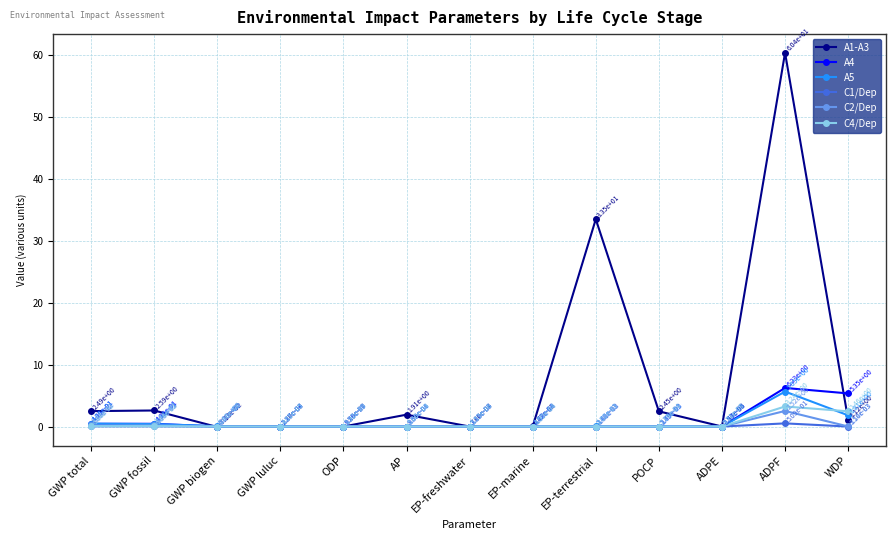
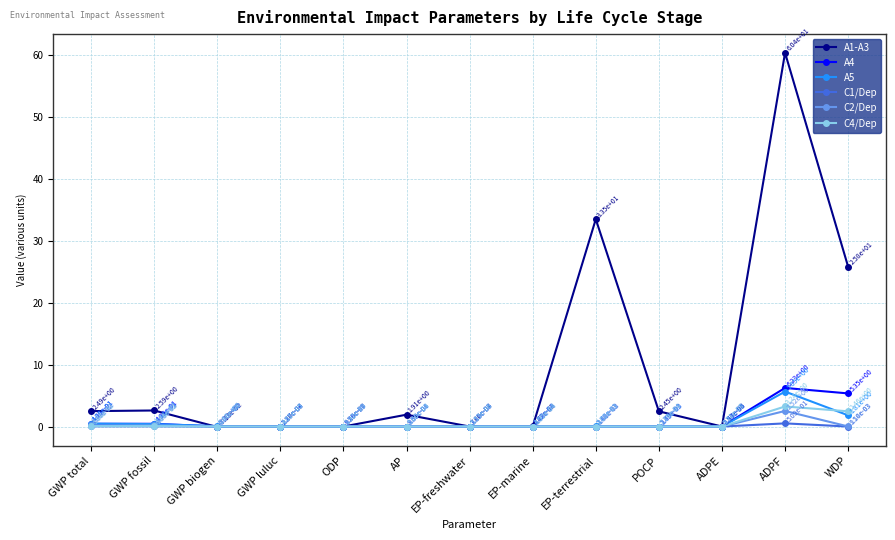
A1-A3, WDP: 1.12e+00 -> 2.58e+01
